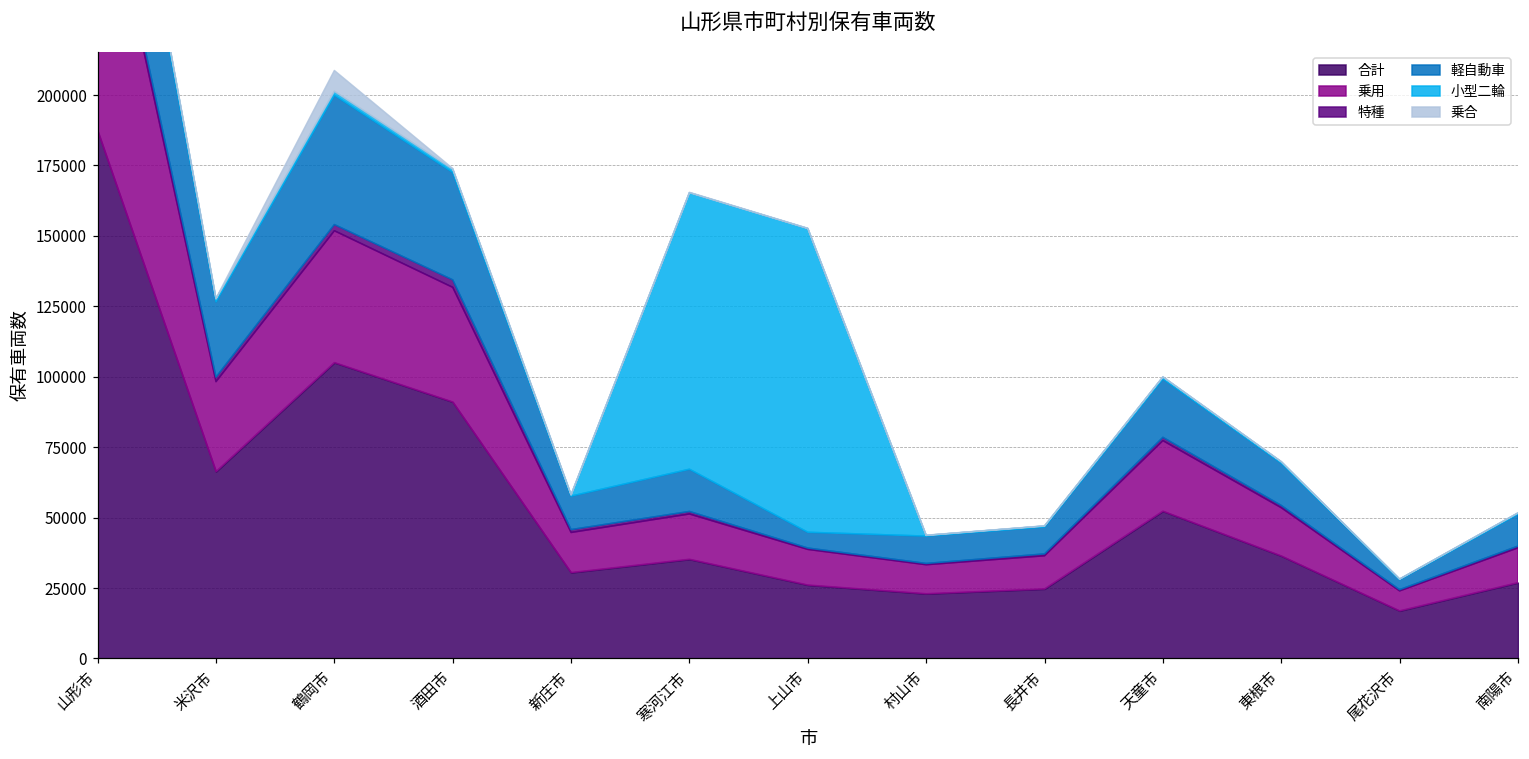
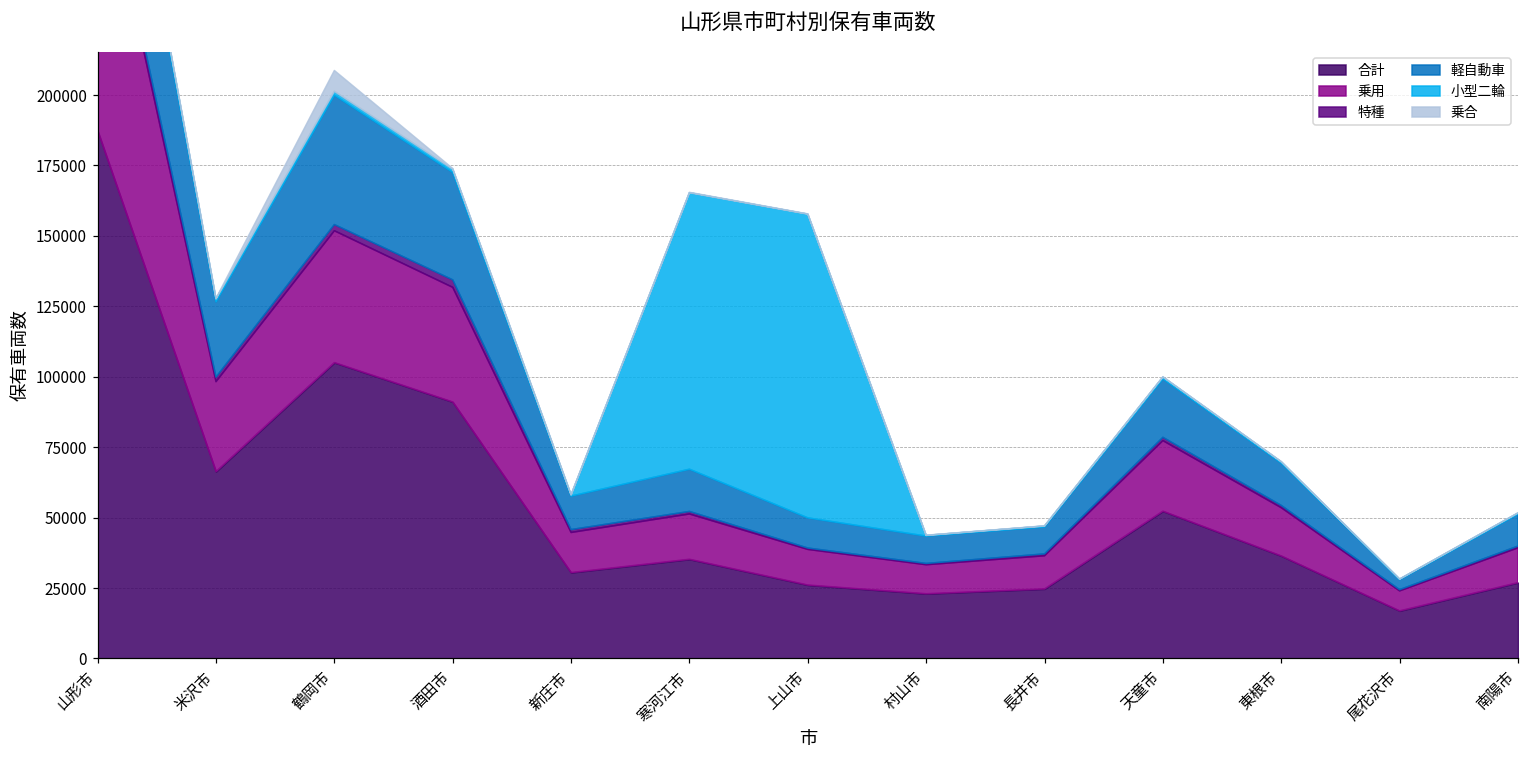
軽自動車, 上山市: 6000 -> 11000
